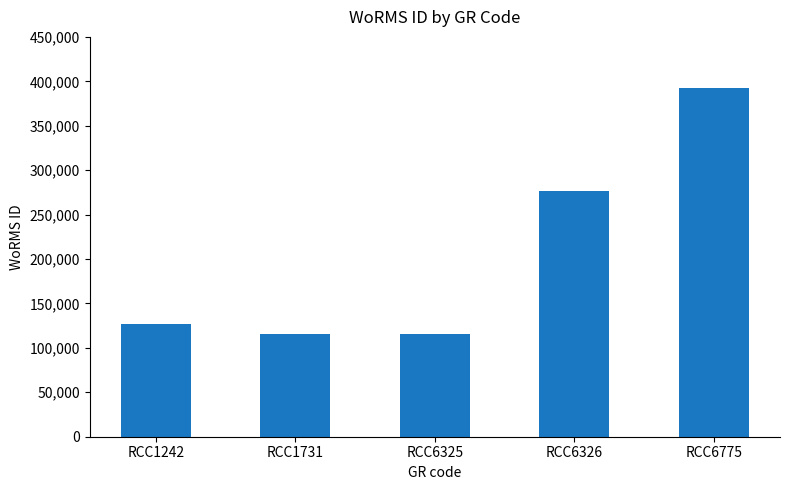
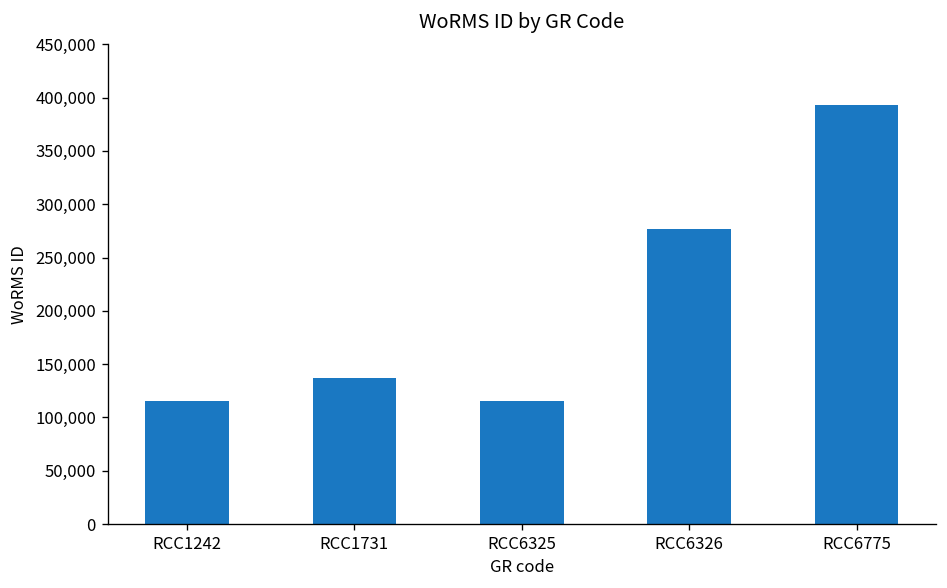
RCC1242: 130,000 -> 120,000
RCC1731: 120,000 -> 140,000
